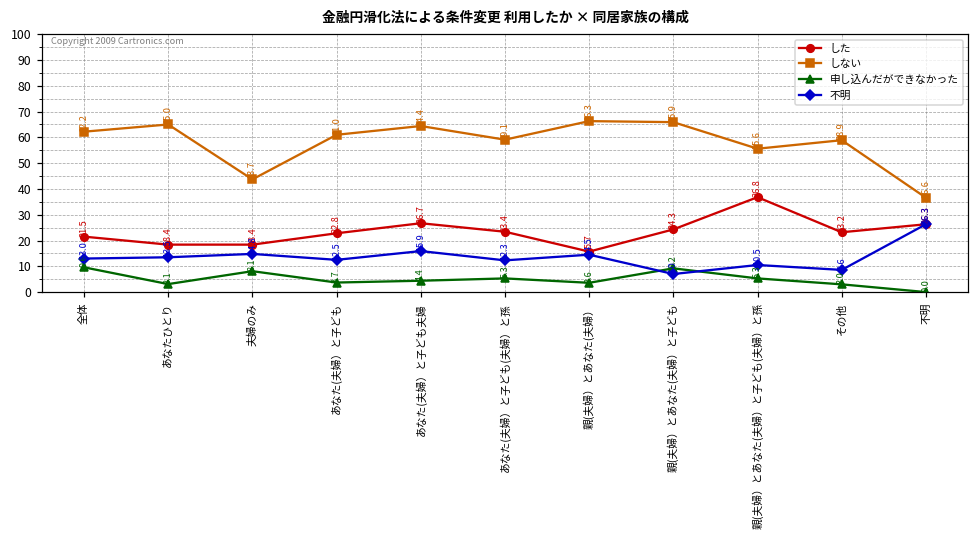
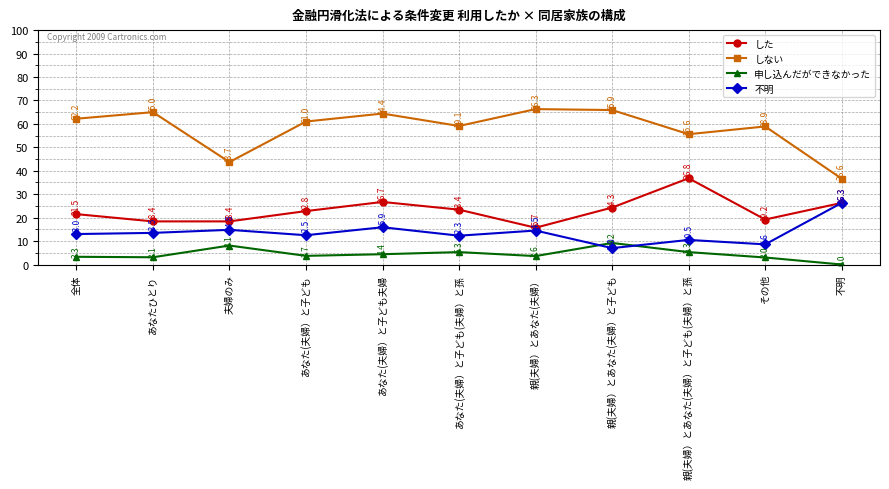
申し込んだができなかった, 全体: 9.6 -> 3.3
した, その他: 23.2 -> 19.2
